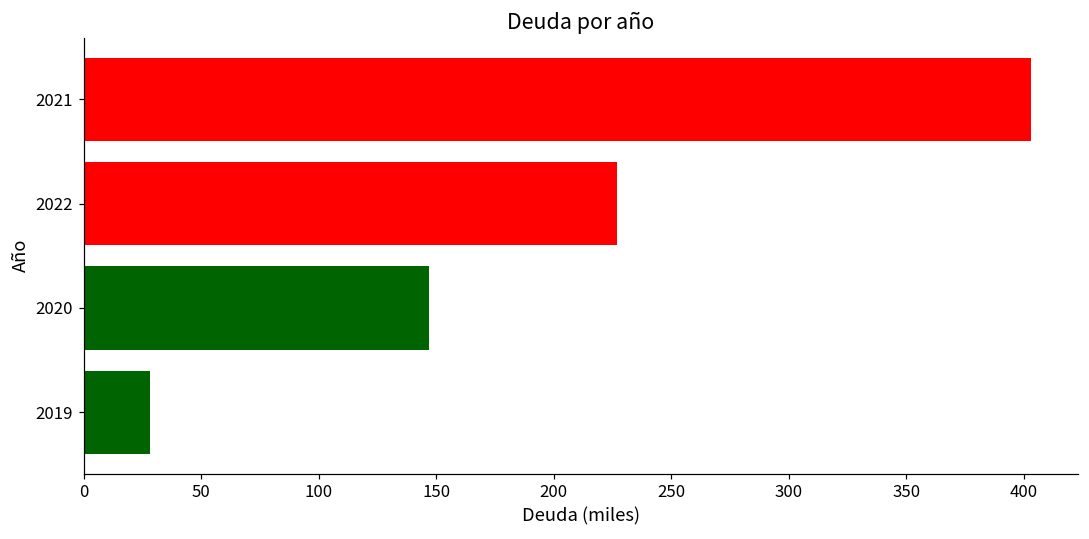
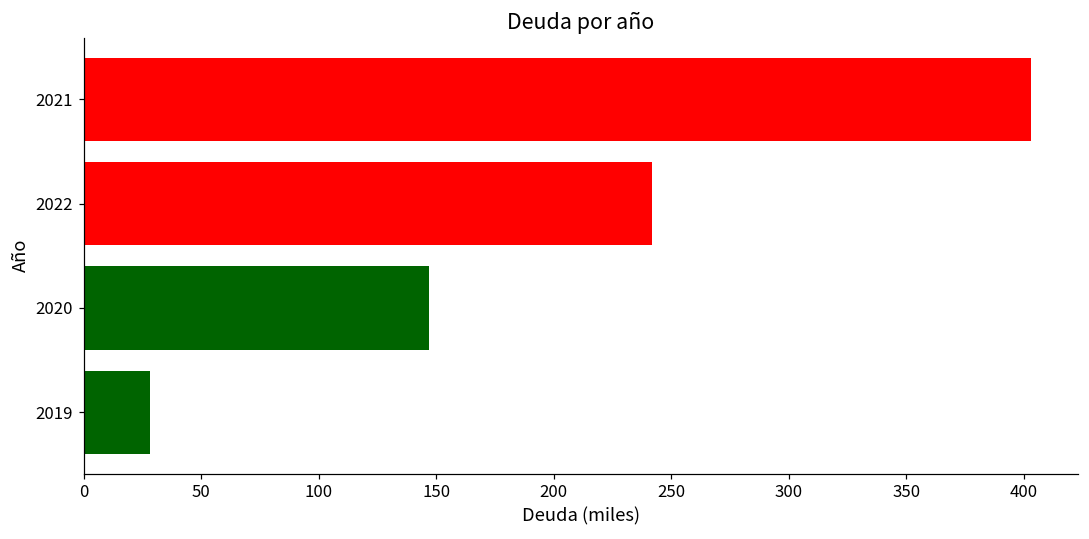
2022: 227 -> 242
